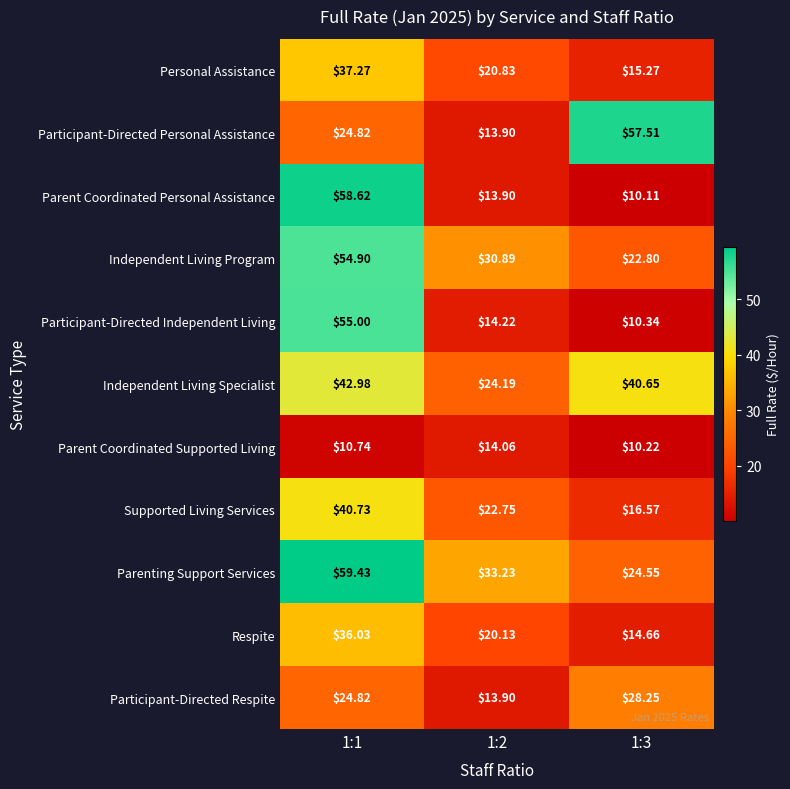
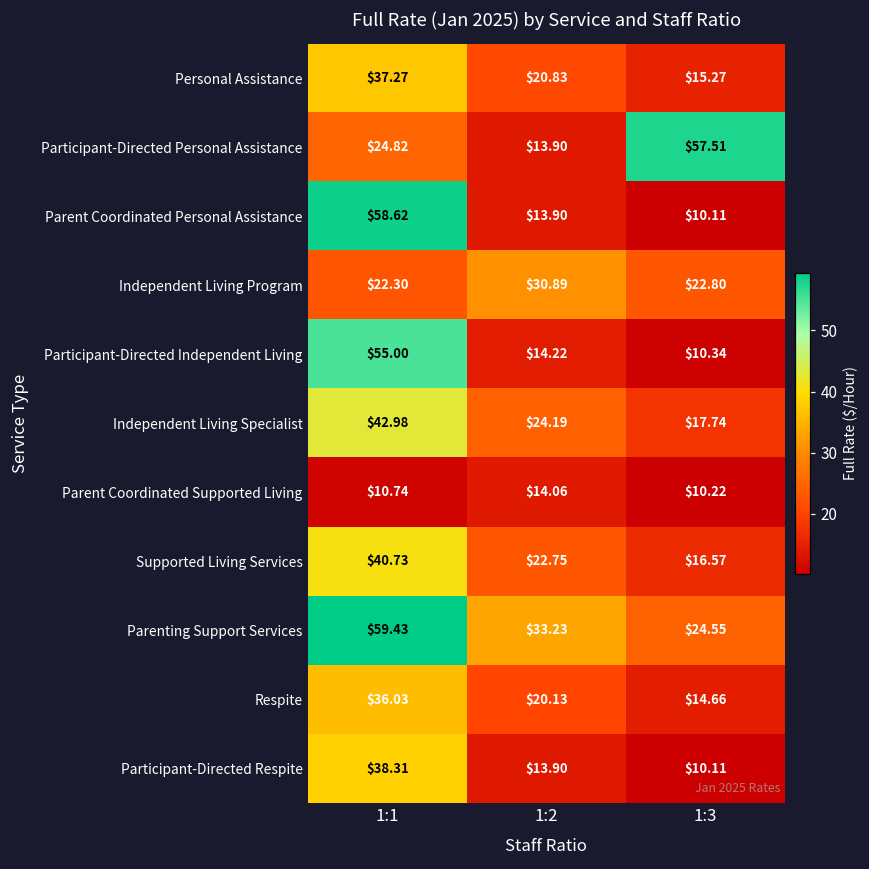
Independent Living Program, 1:1: $54.90 -> $22.30
Independent Living Specialist, 1:3: $40.65 -> $17.74
Participant-Directed Respite, 1:1: $24.82 -> $38.31
Participant-Directed Respite, 1:3: $28.25 -> $10.11
